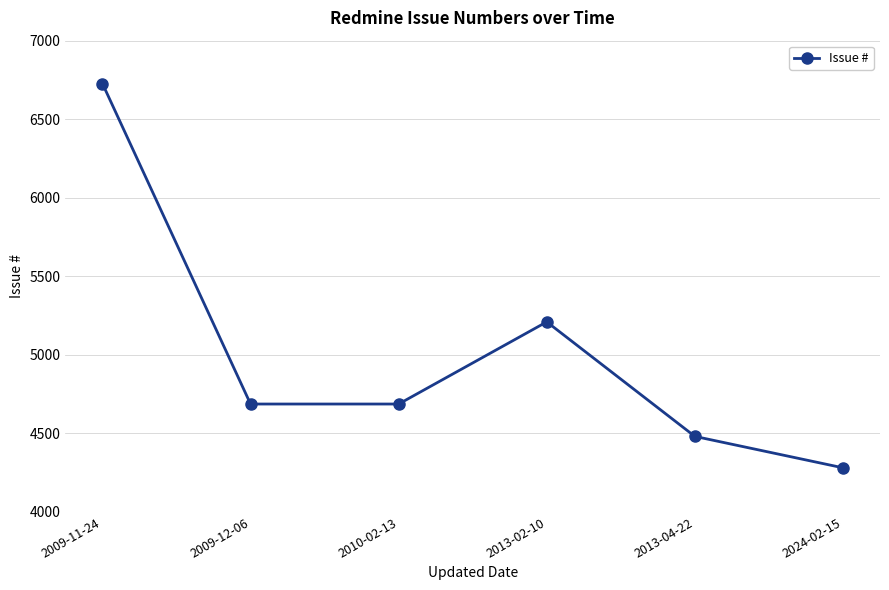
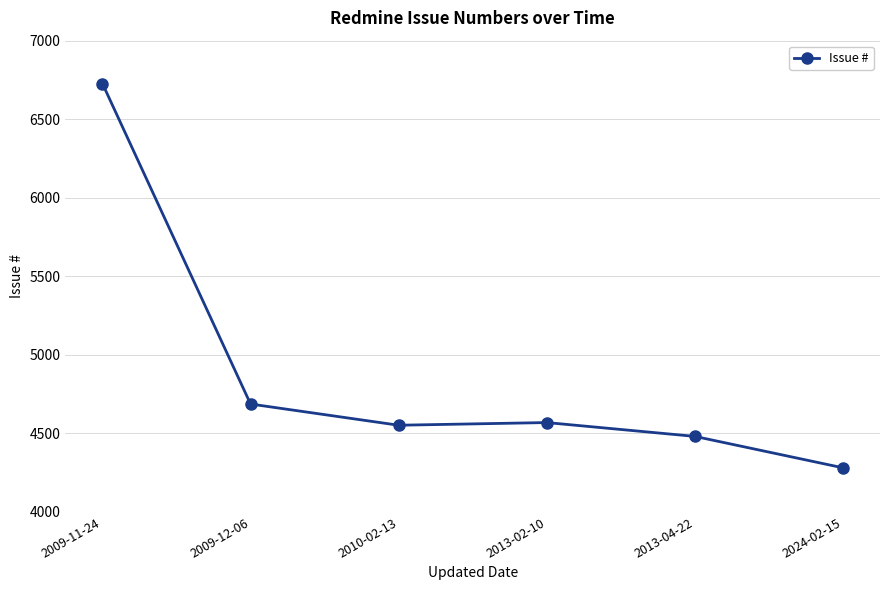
2010-02-13: 4690 -> 4550
2013-02-10: 5210 -> 4570
